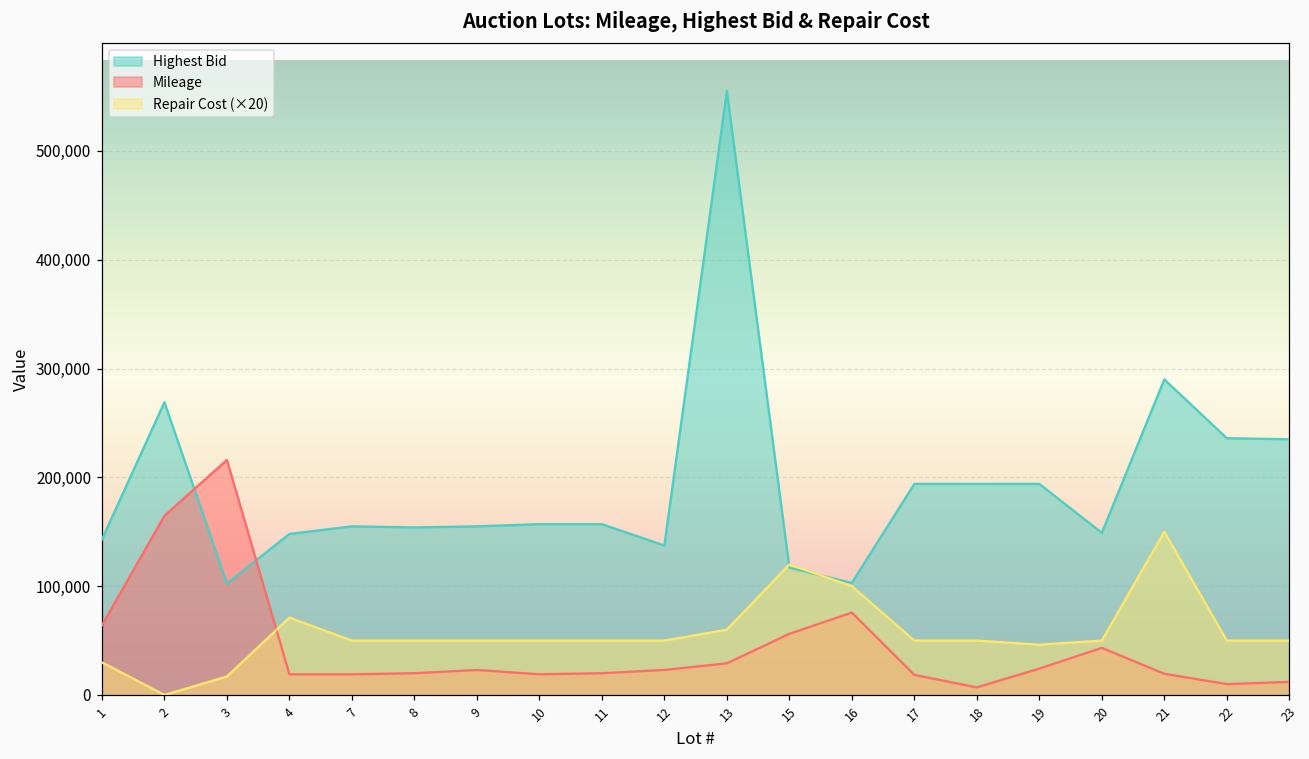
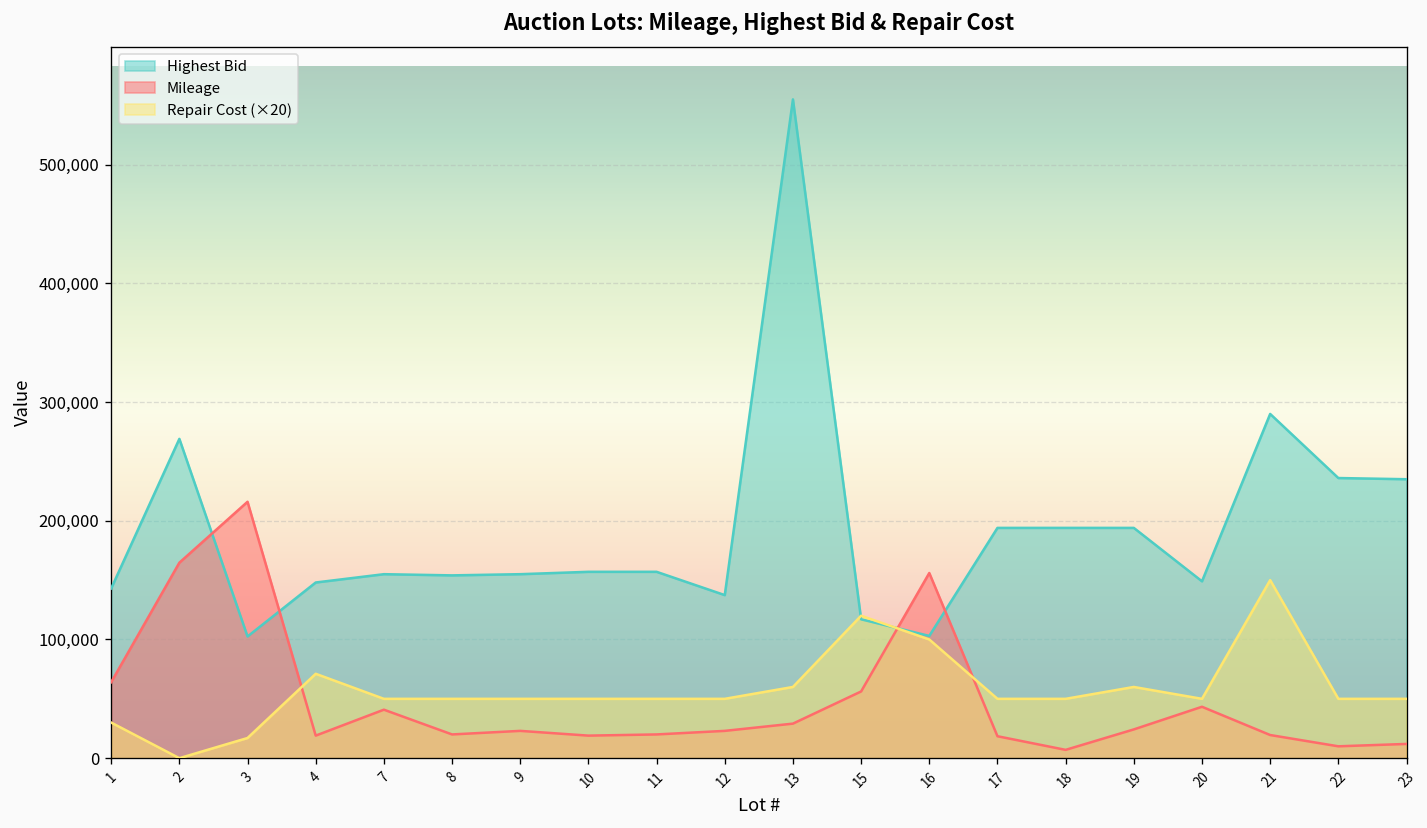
Mileage, 7: 20,000 -> 40,000
Mileage, 16: 80,000 -> 160,000
Repair Cost (×20), 19: 50,000 -> 60,000
